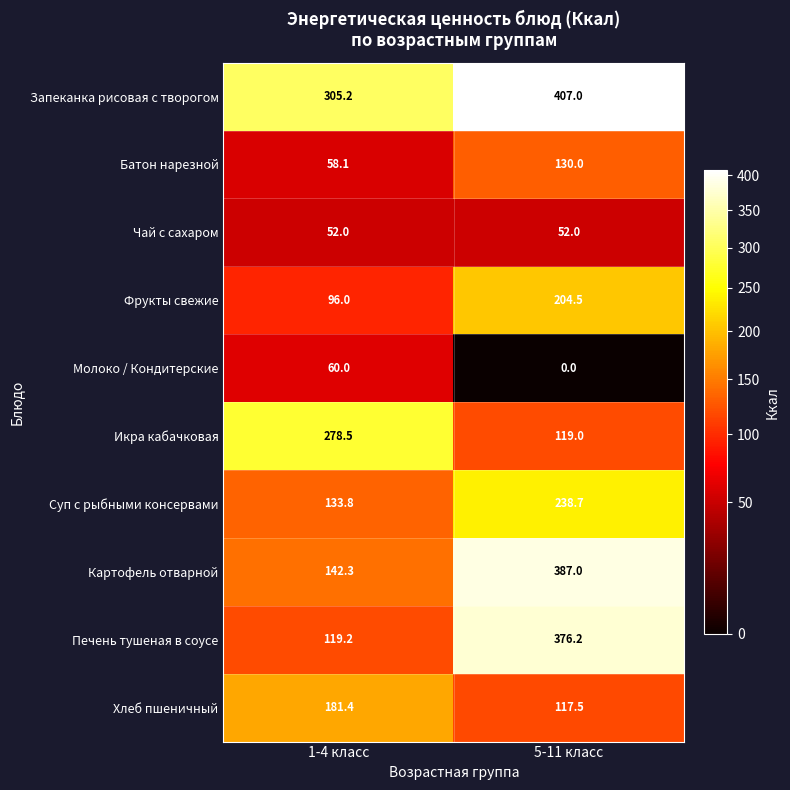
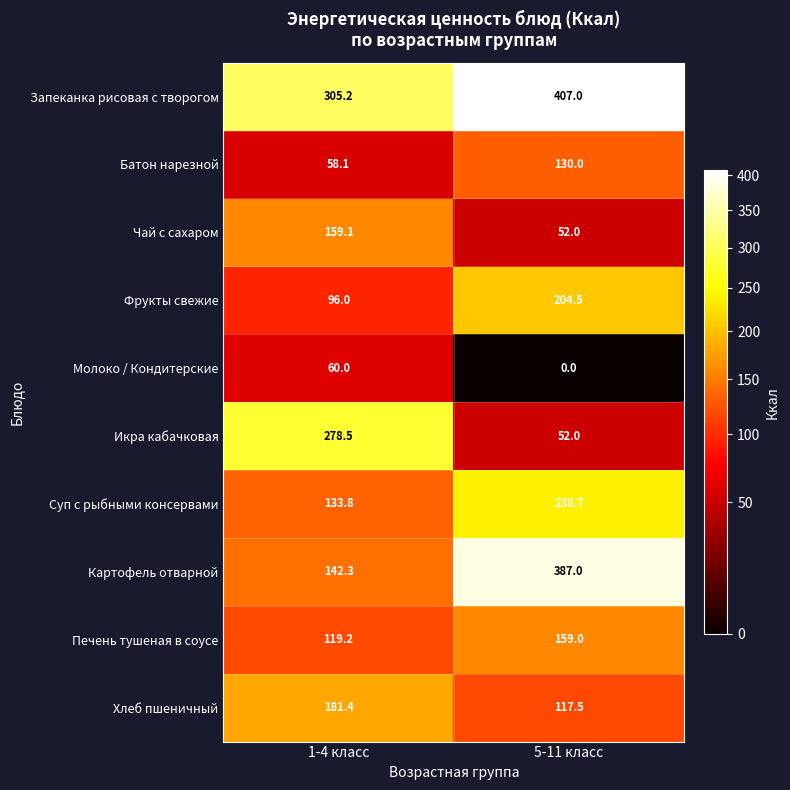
Чай с сахаром, 1-4 класс: 52.0 -> 159.1
Икра кабачковая, 5-11 класс: 119.0 -> 52.0
Печень тушеная в соусе, 5-11 класс: 376.2 -> 159.0
